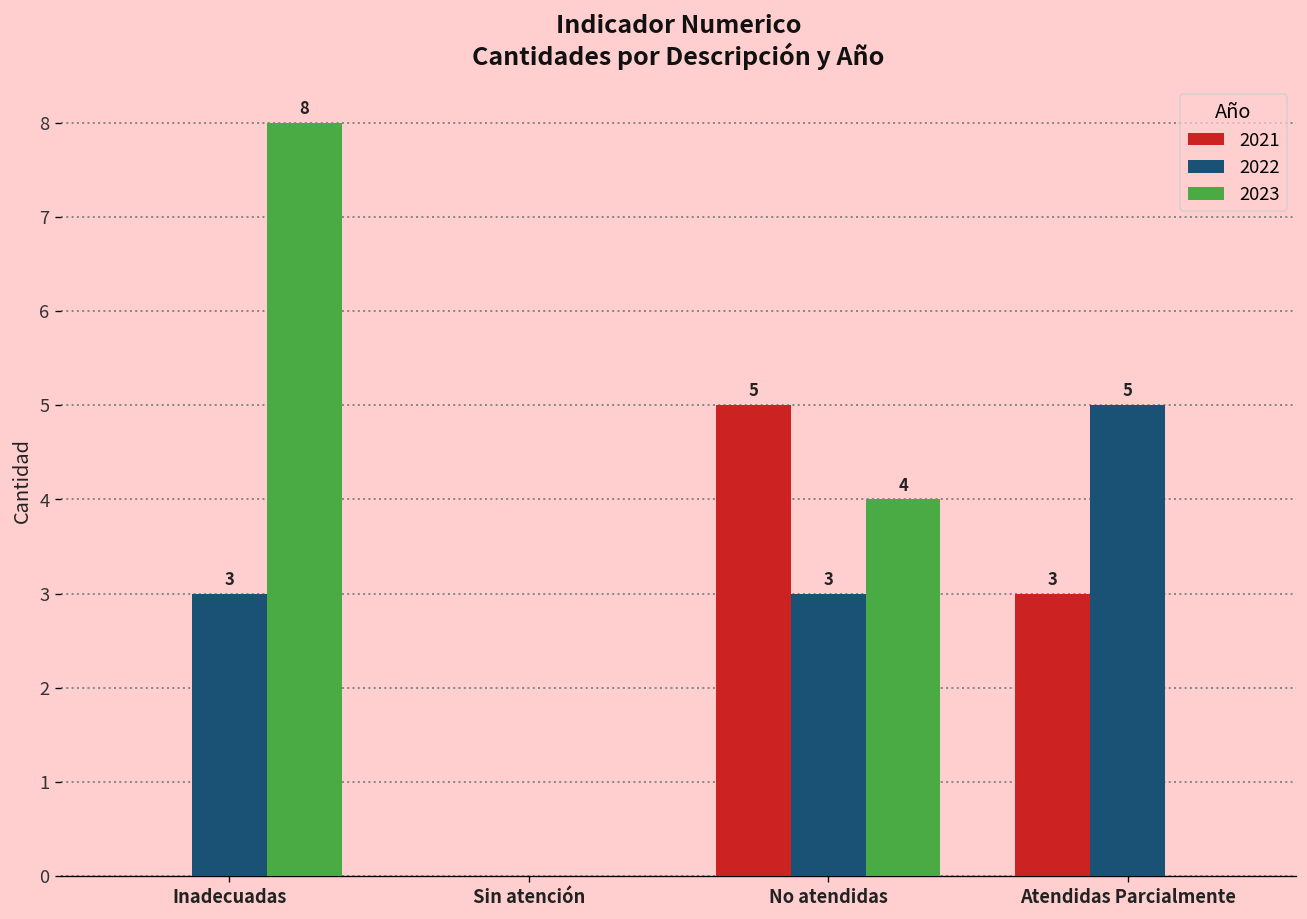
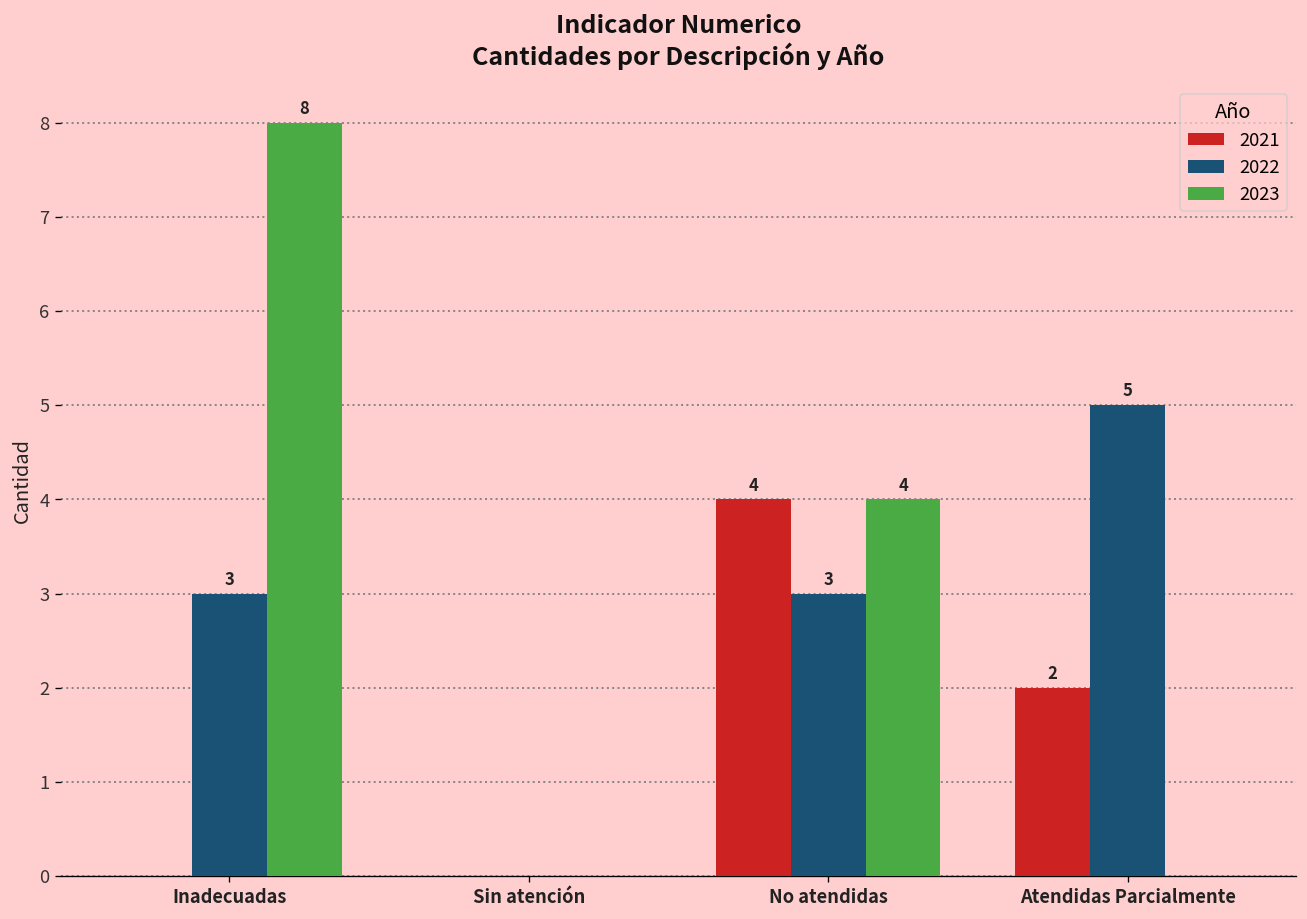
2021, No atendidas: 5 -> 4
2021, Atendidas Parcialmente: 3 -> 2
